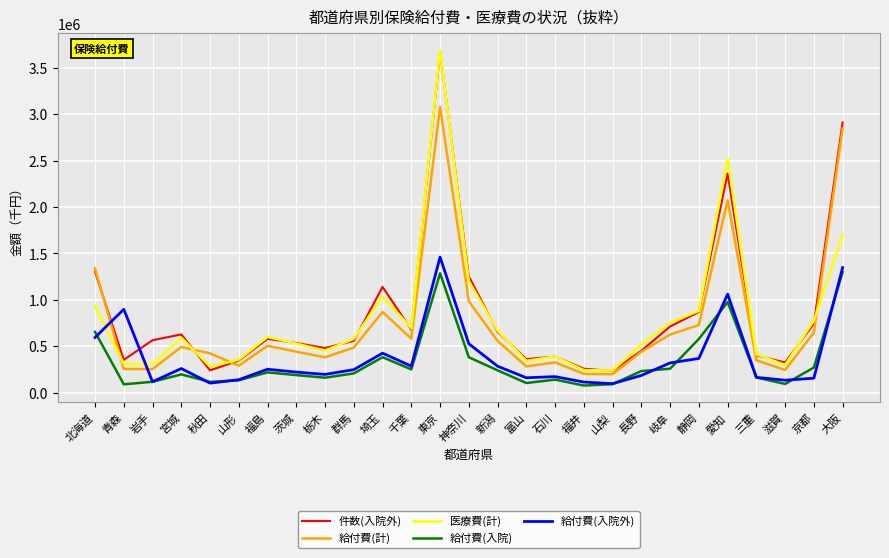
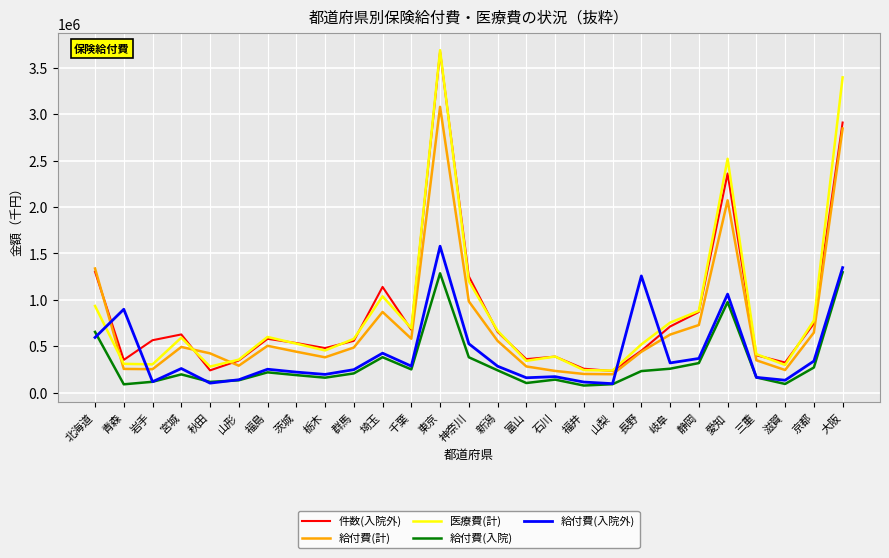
給付費(入院外), 東京: 1500000 -> 1600000
給付費(計), 石川: 300000 -> 200000
給付費(入院外), 長野: 200000 -> 1300000
給付費(入院), 静岡: 600000 -> 300000
給付費(入院外), 京都: 200000 -> 300000
医療費(計), 大阪: 1700000 -> 3400000
